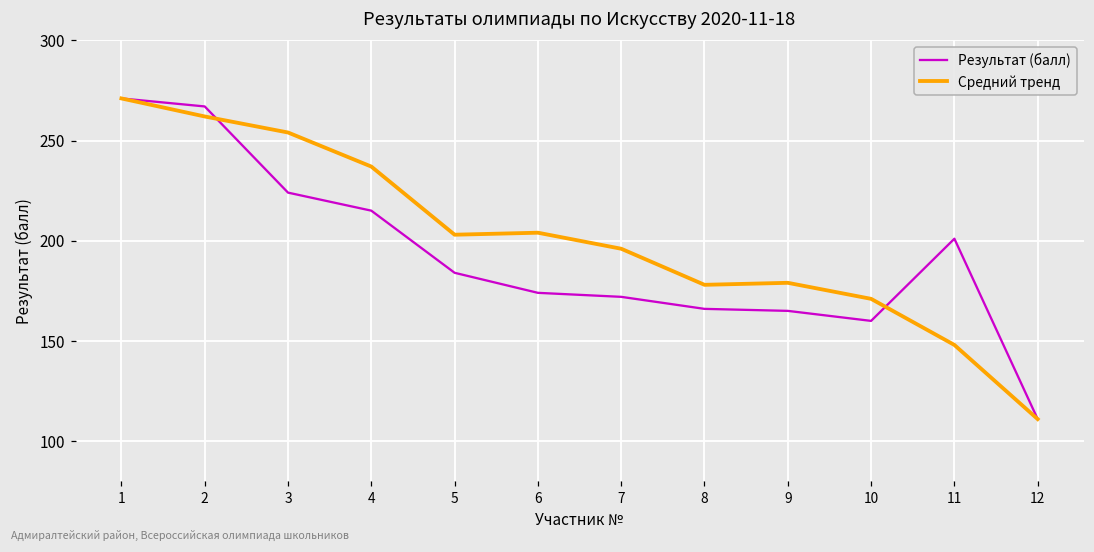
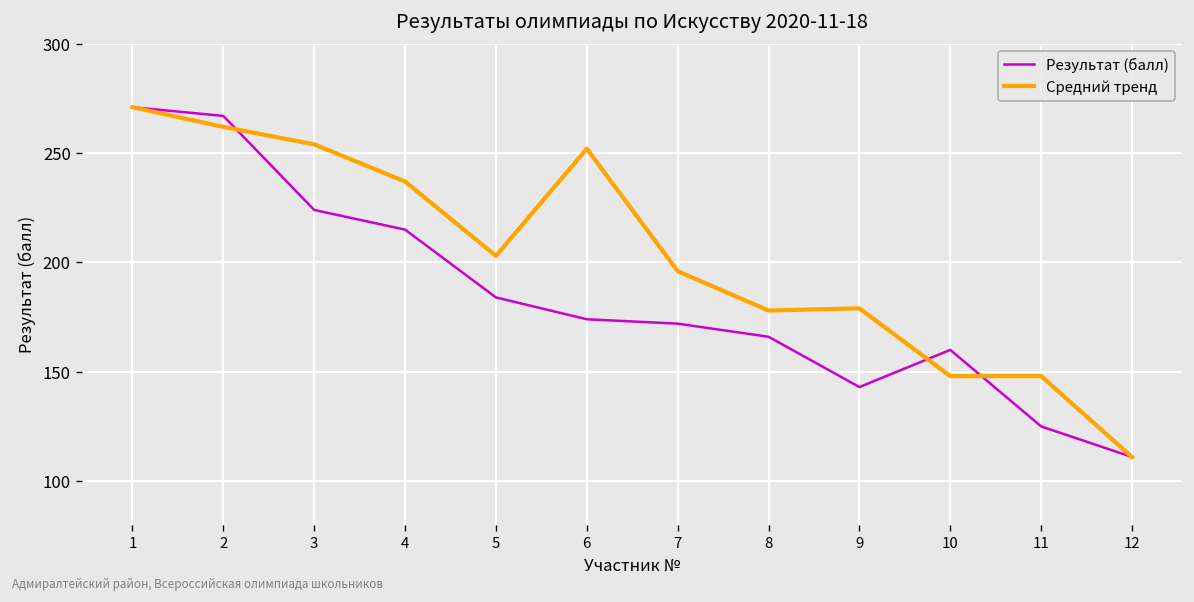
Средний тренд, 6: 204 -> 252
Результат (балл), 9: 165 -> 143
Средний тренд, 10: 171 -> 148
Результат (балл), 11: 201 -> 125
